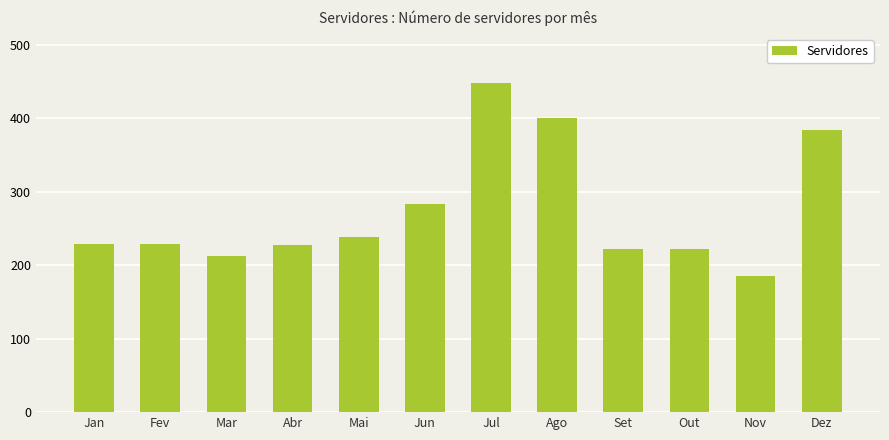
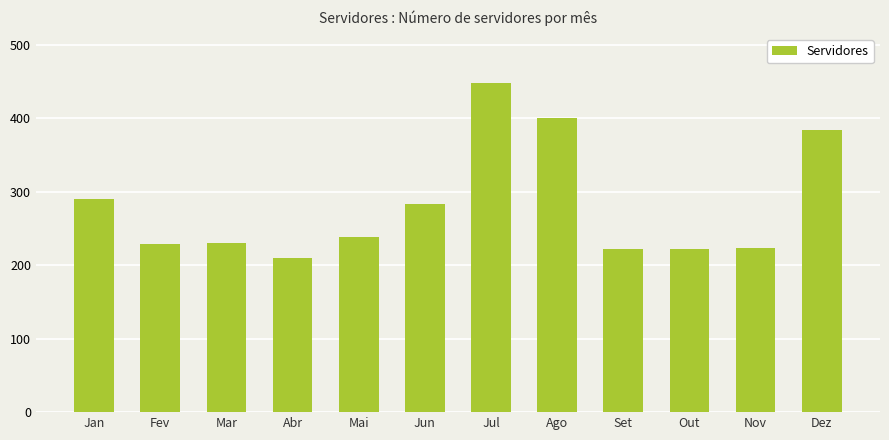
Jan: 230 -> 290
Mar: 210 -> 230
Abr: 230 -> 210
Nov: 190 -> 220
